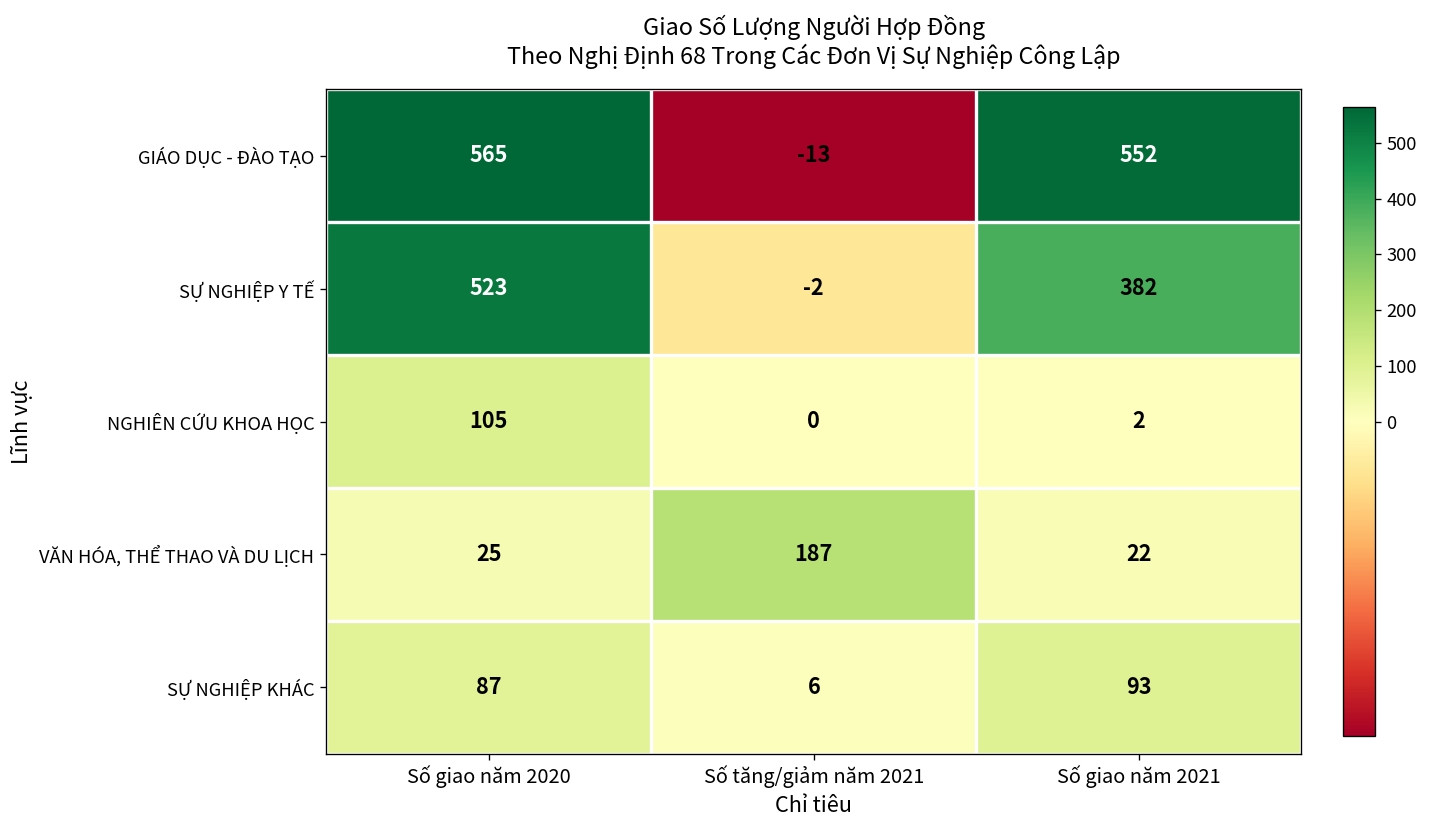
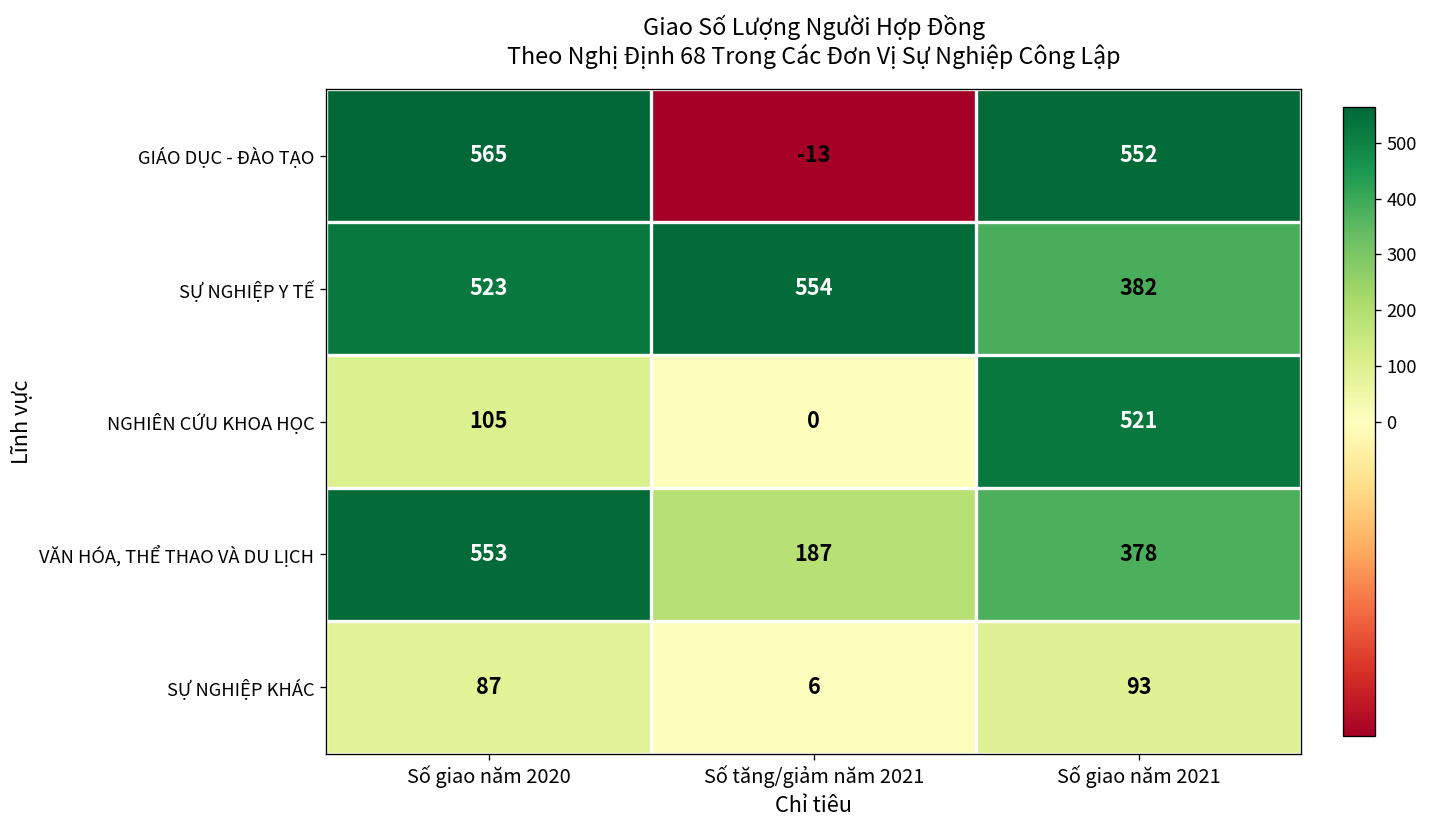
SỰ NGHIỆP Y TẾ, Số tăng/giảm năm 2021: -2 -> 554
NGHIÊN CỨU KHOA HỌC, Số giao năm 2021: 2 -> 521
VĂN HÓA, THỂ THAO VÀ DU LỊCH, Số giao năm 2020: 25 -> 553
VĂN HÓA, THỂ THAO VÀ DU LỊCH, Số giao năm 2021: 22 -> 378
